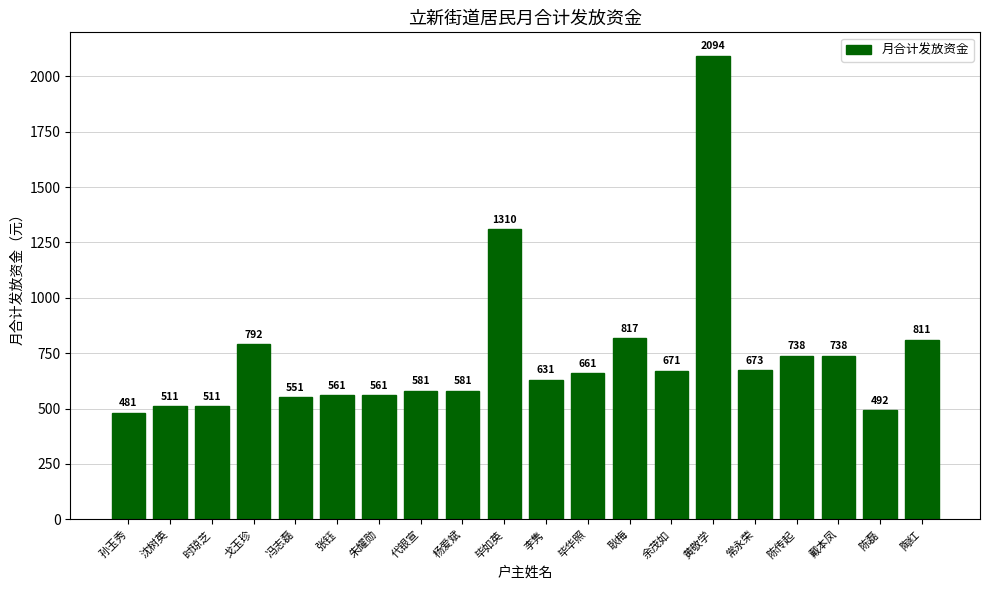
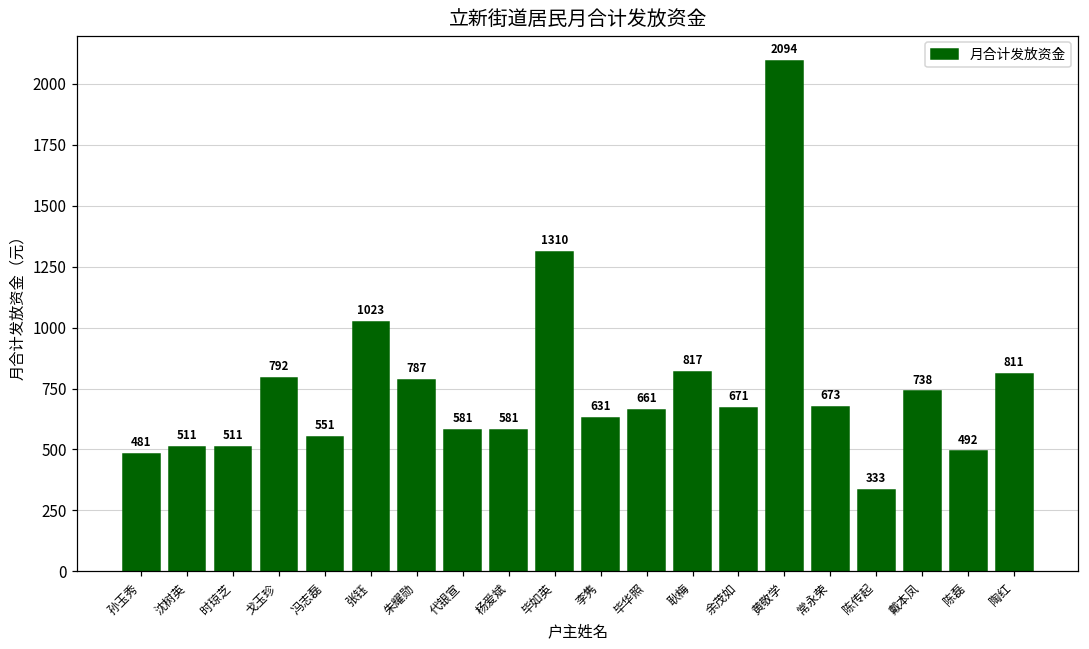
张钰: 561 -> 1023
朱耀勋: 561 -> 787
陈传起: 738 -> 333
